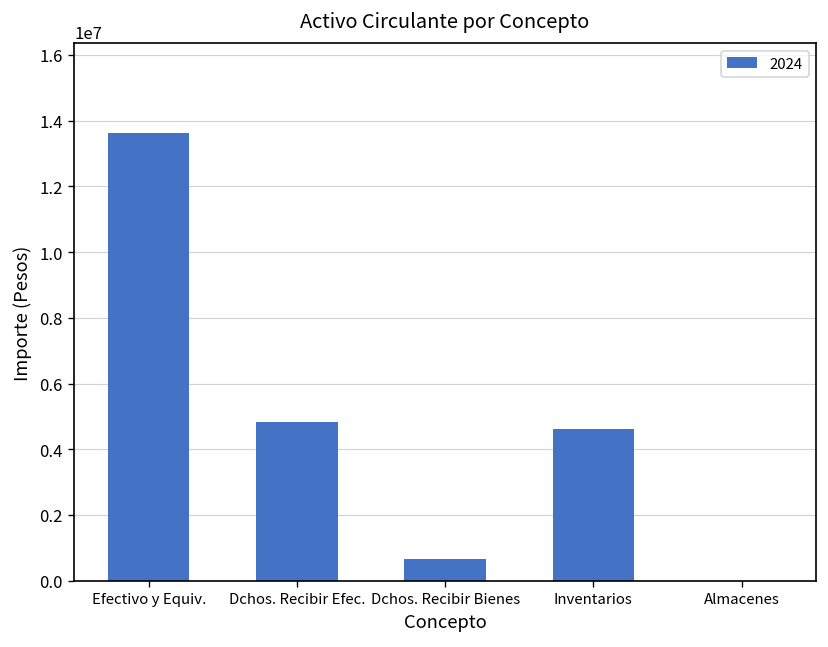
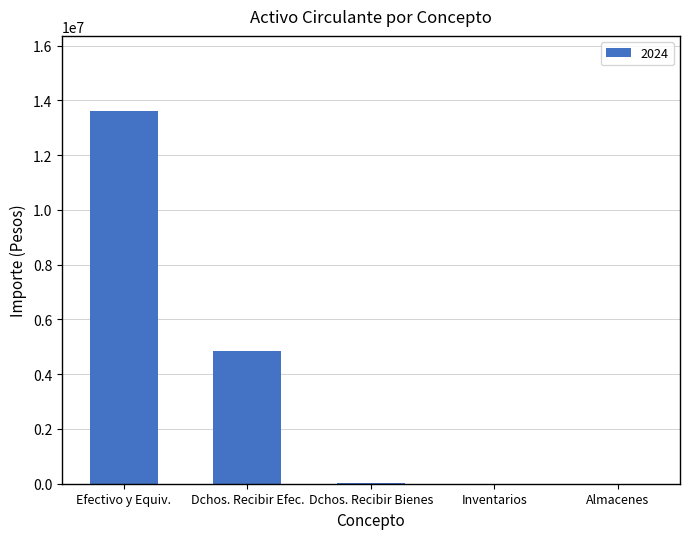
Dchos. Recibir Bienes: 700000 -> 0
Inventarios: 4600000 -> 0
